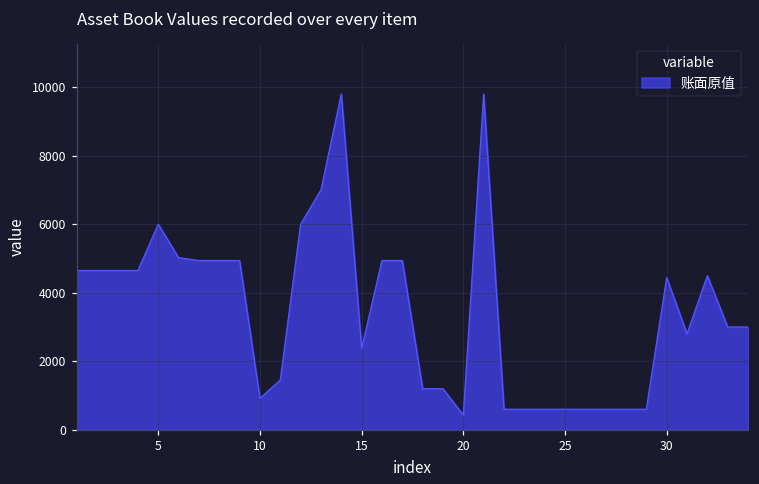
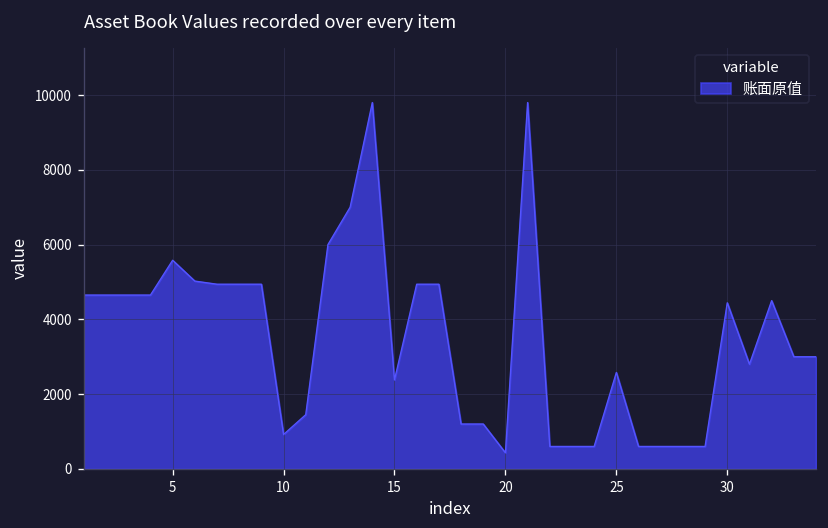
5: 6000 -> 5600
25: 600 -> 2600
